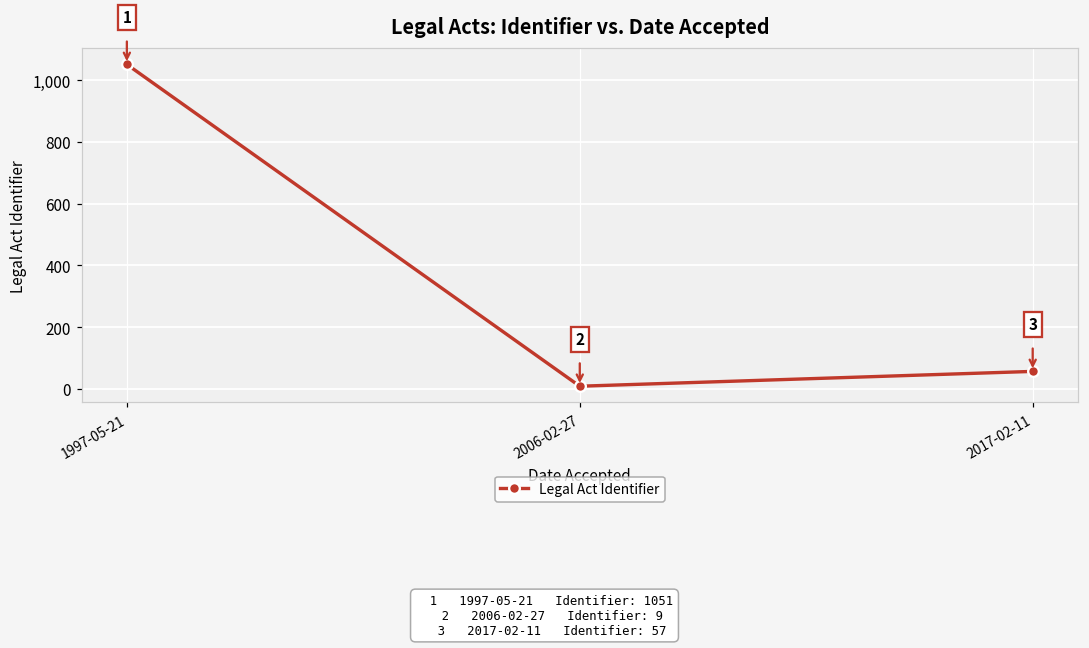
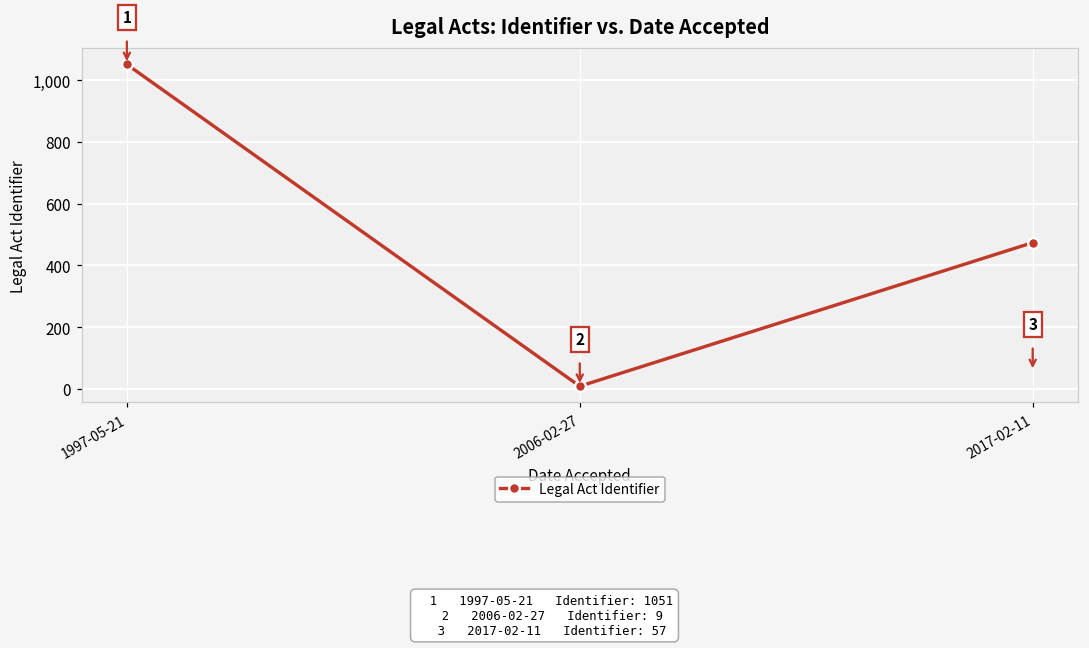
2017-02-11: 60 -> 470
